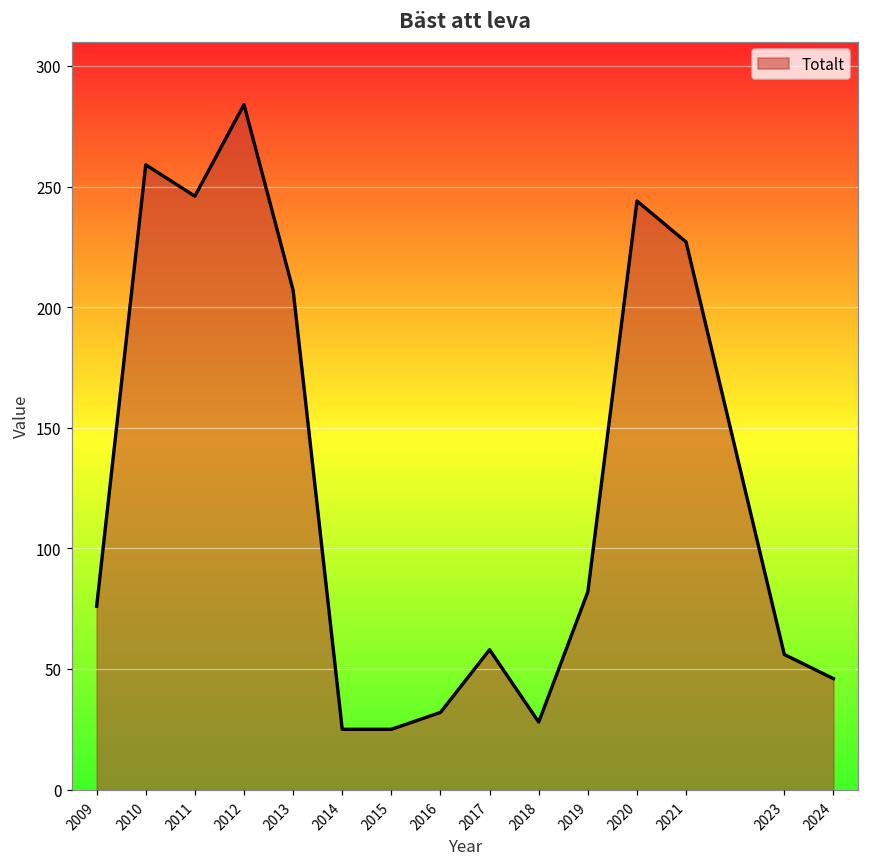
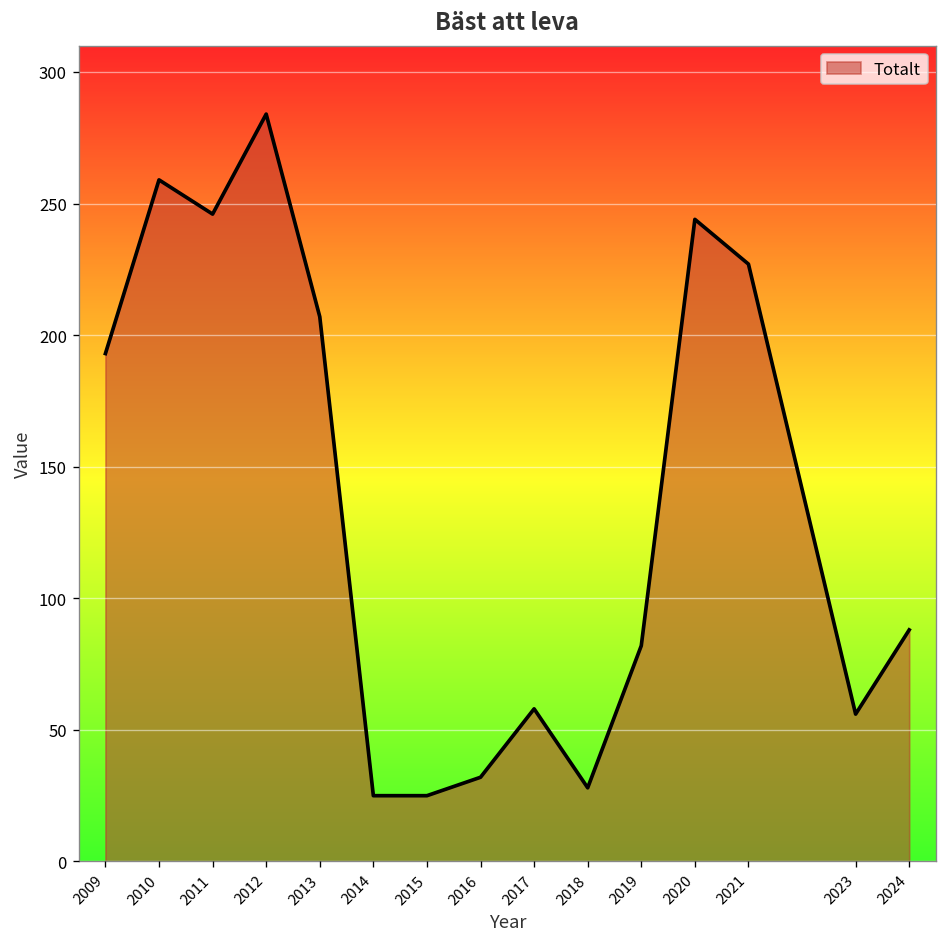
2009: 76 -> 193
2024: 46 -> 88
